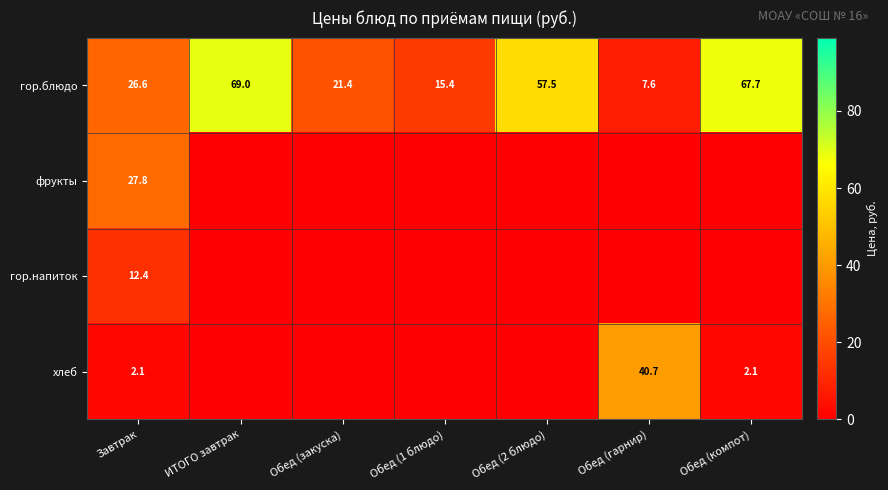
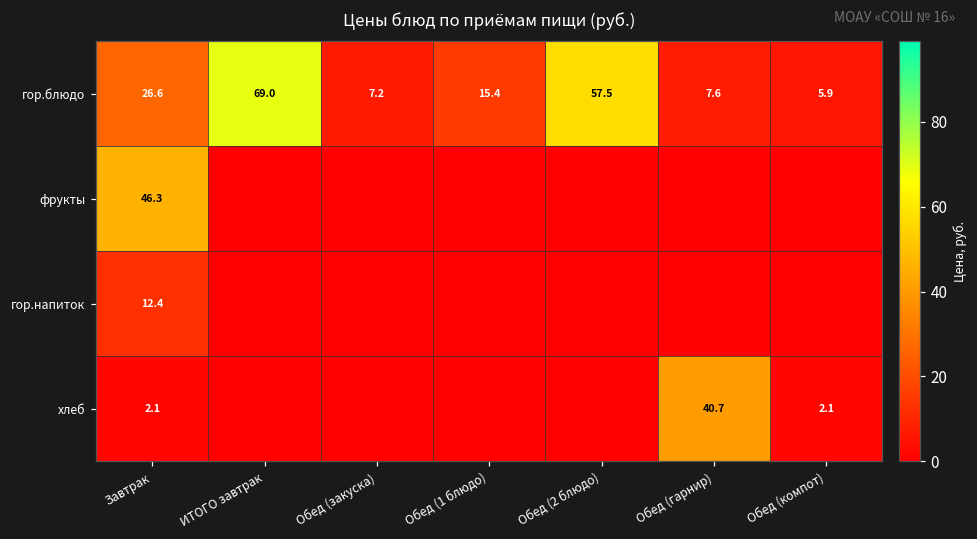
гор.блюдо, Обед (закуска): 21.4 -> 7.2
гор.блюдо, Обед (компот): 67.7 -> 5.9
фрукты, Завтрак: 27.8 -> 46.3
